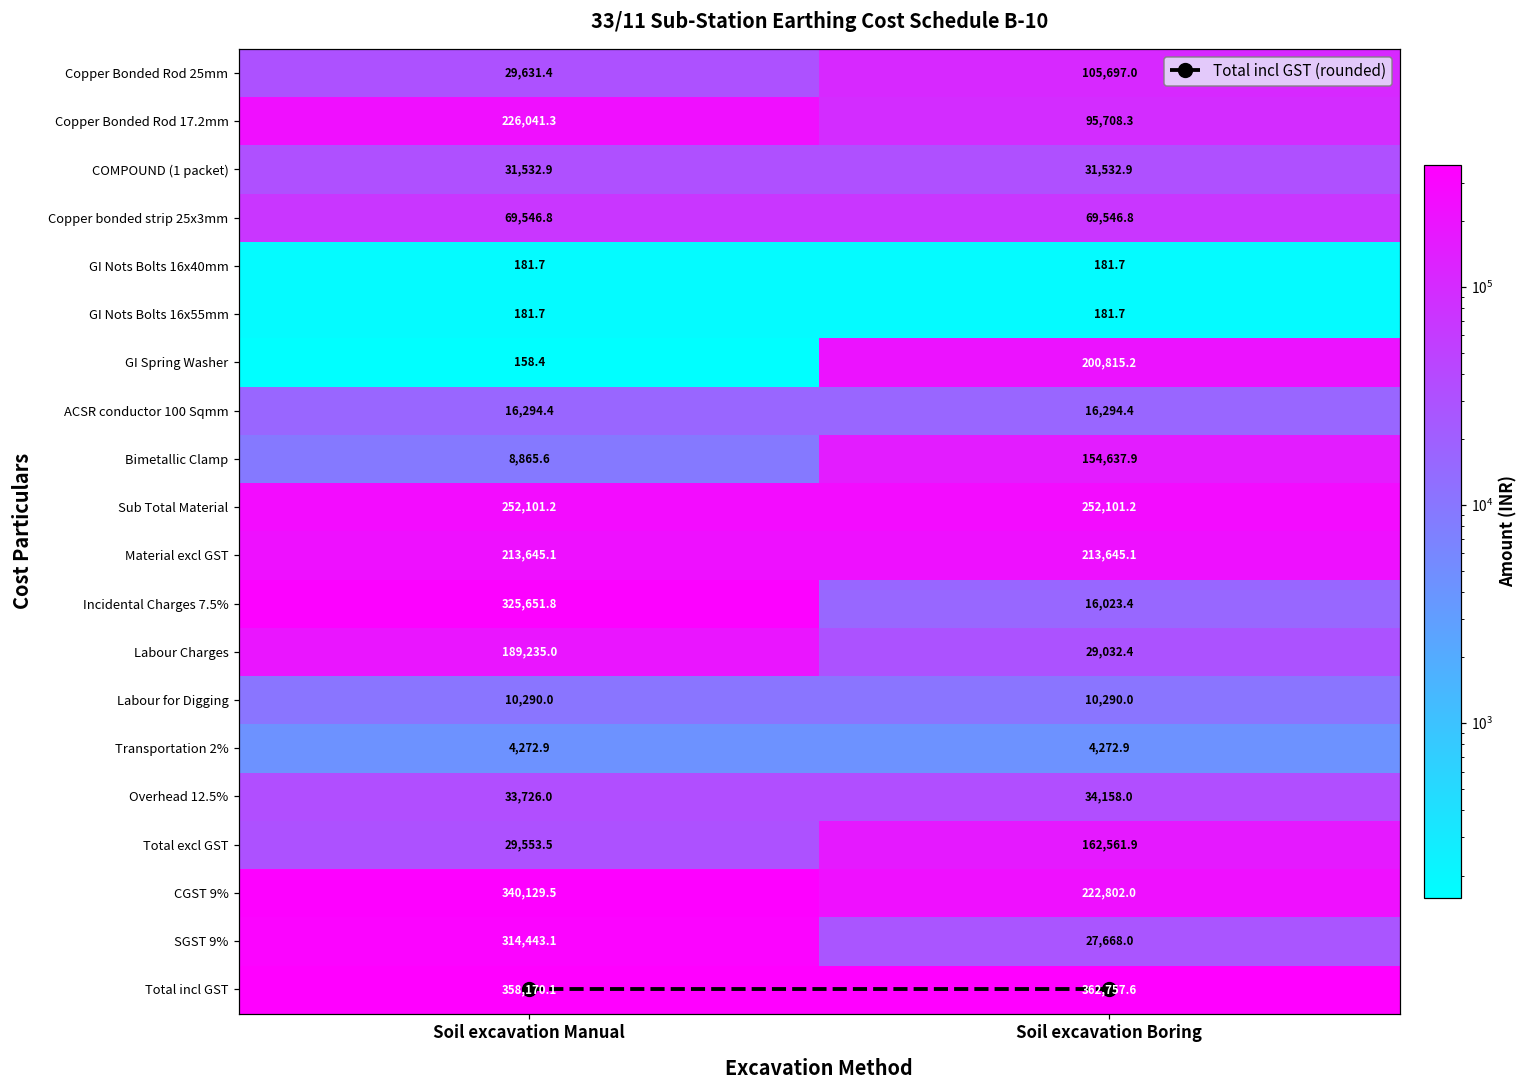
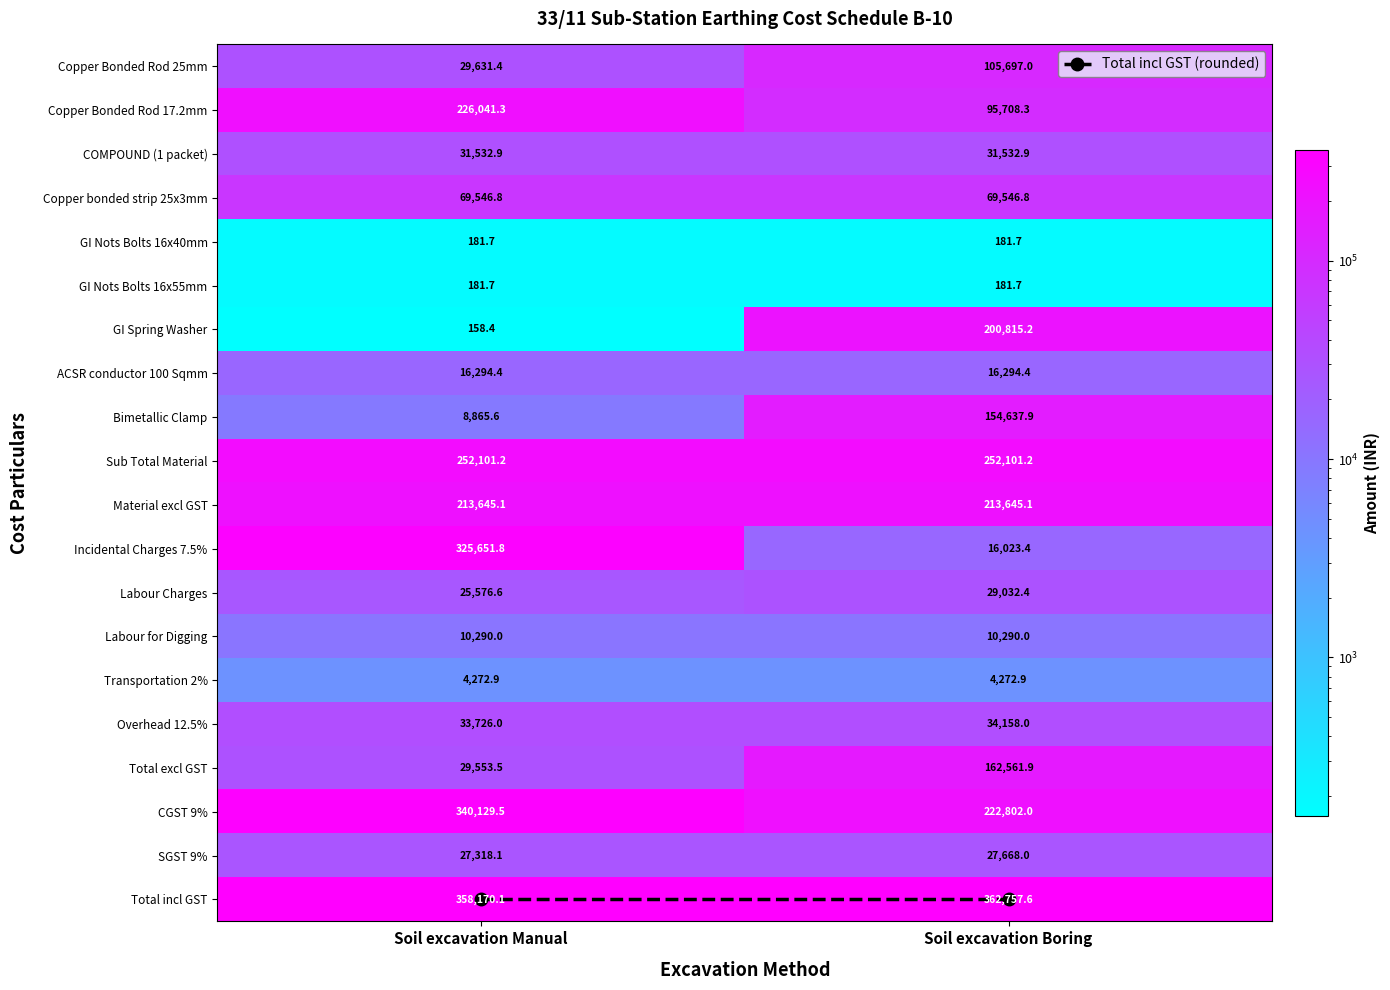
Labour Charges, Soil excavation Manual: 189,235.0 -> 25,576.6
SGST 9%, Soil excavation Manual: 314,443.1 -> 27,318.1
